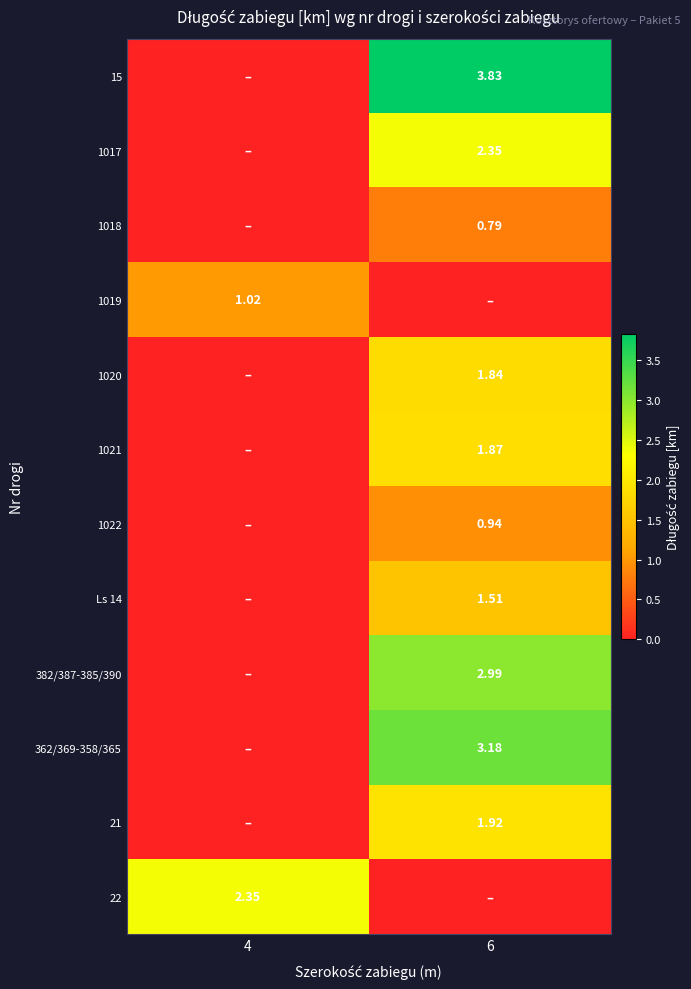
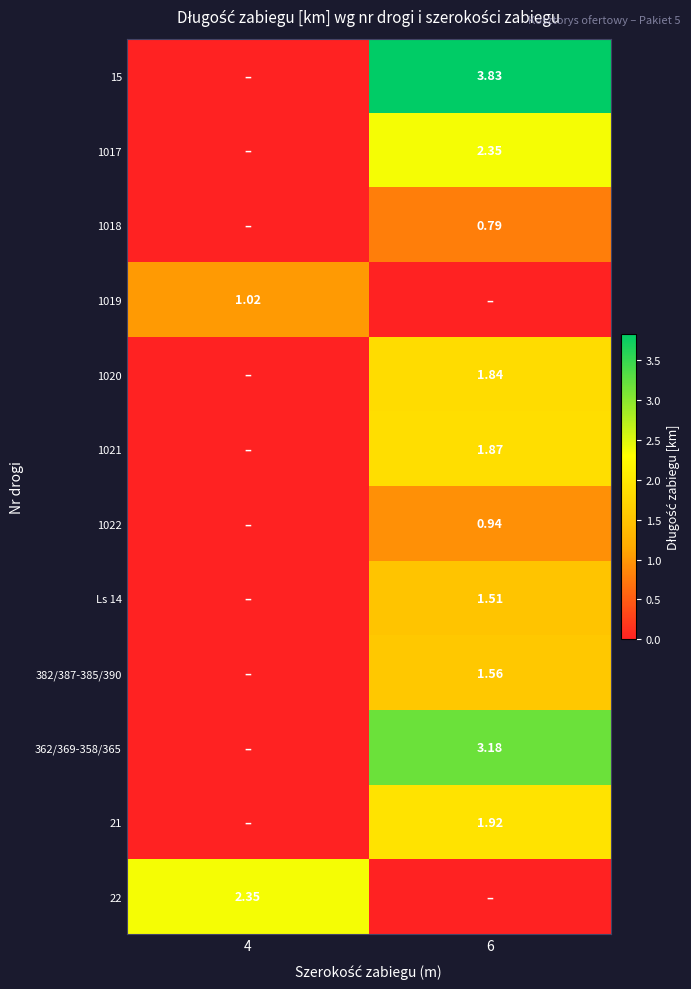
382/387-385/390, 6: 2.99 -> 1.56
